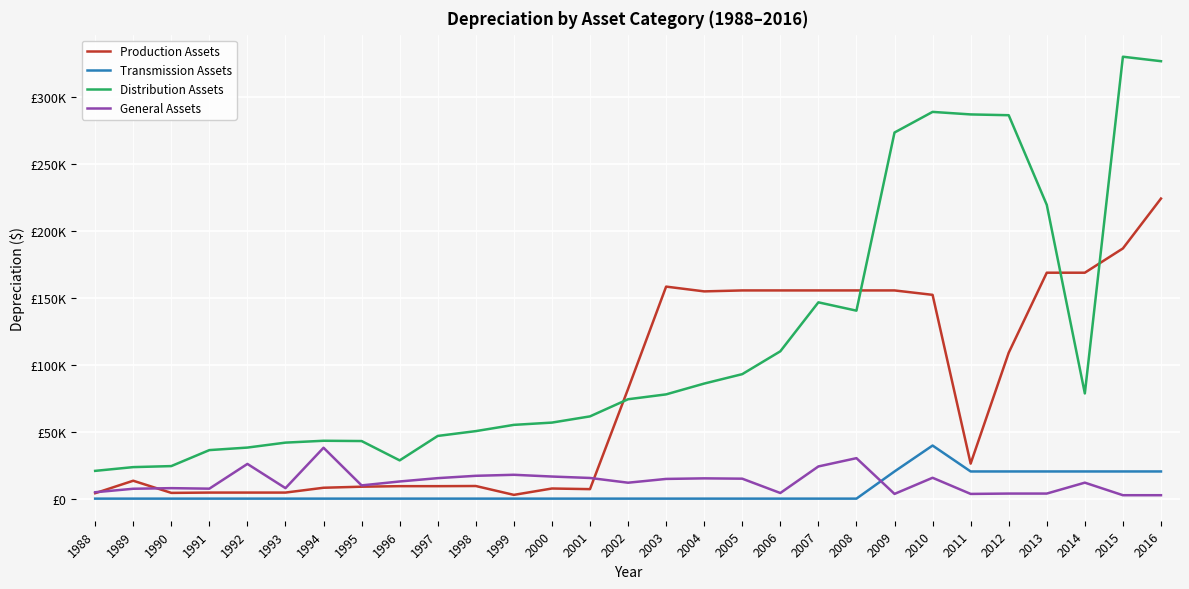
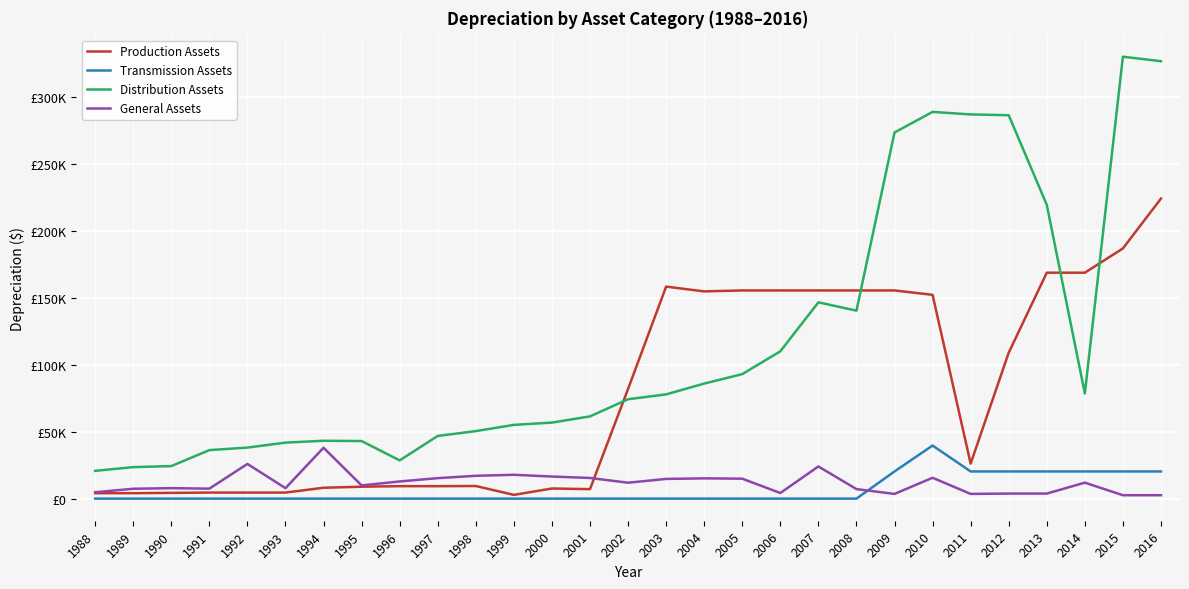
Production Assets, 1989: £13000 -> £4000
General Assets, 2008: £30000 -> £7000
